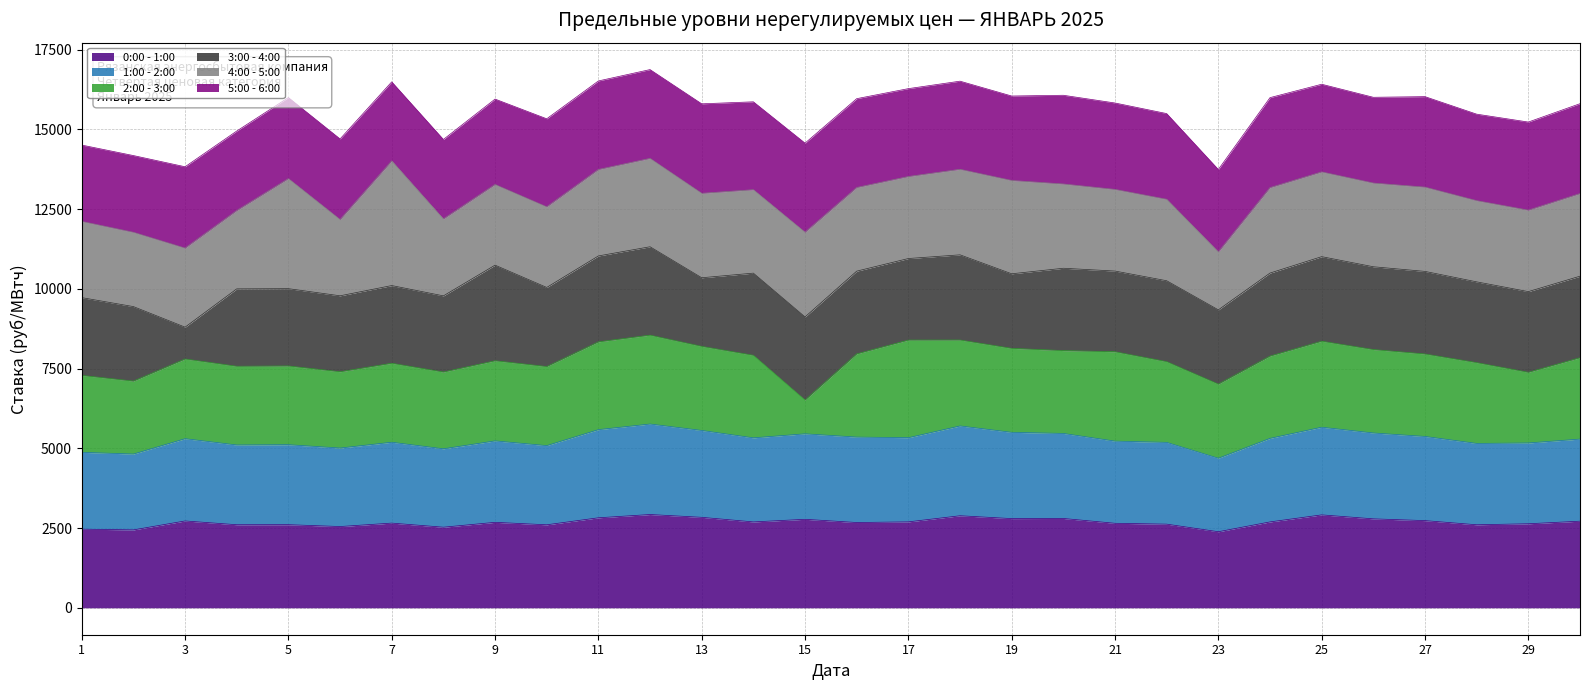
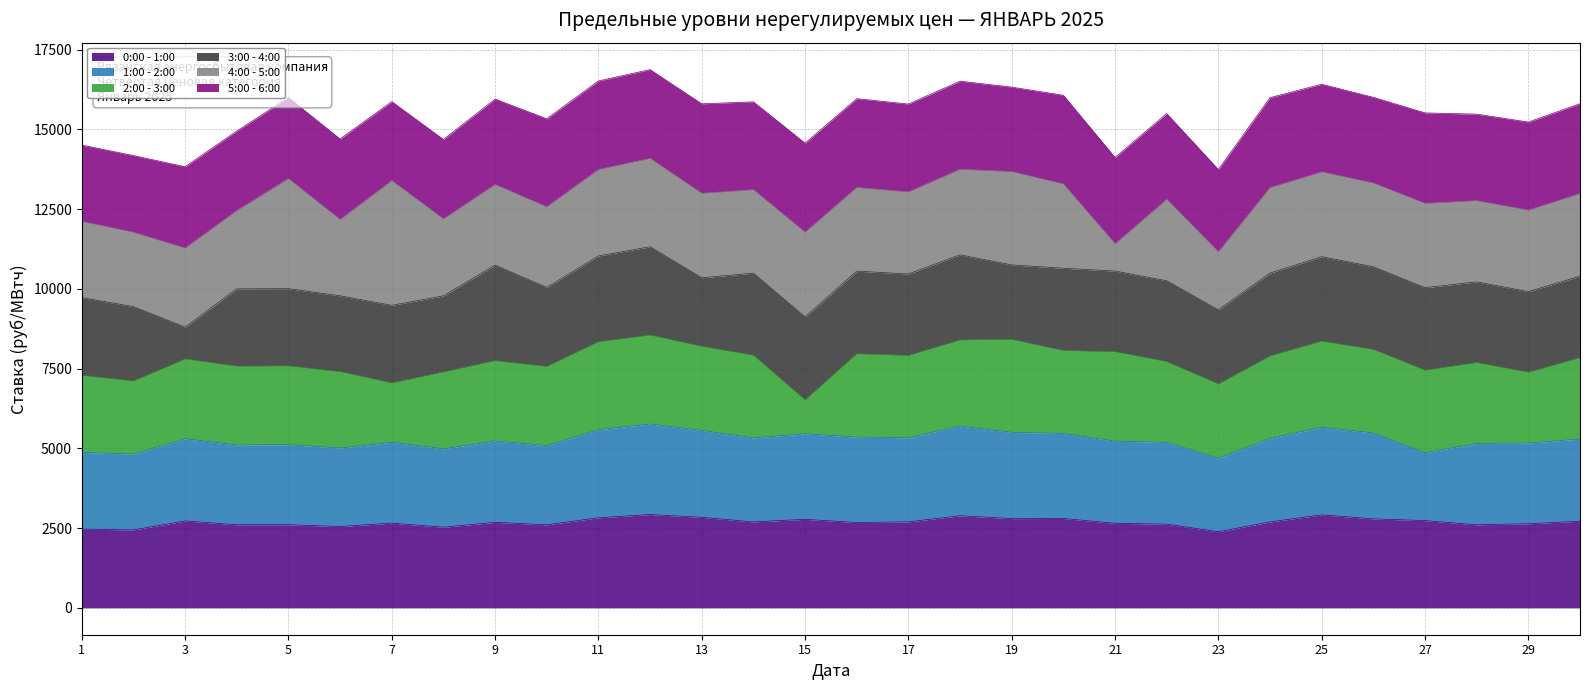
2:00 - 3:00, 7: 2500 -> 1900
2:00 - 3:00, 17: 3100 -> 2600
2:00 - 3:00, 19: 2600 -> 2900
4:00 - 5:00, 21: 2600 -> 900
1:00 - 2:00, 27: 2600 -> 2100
